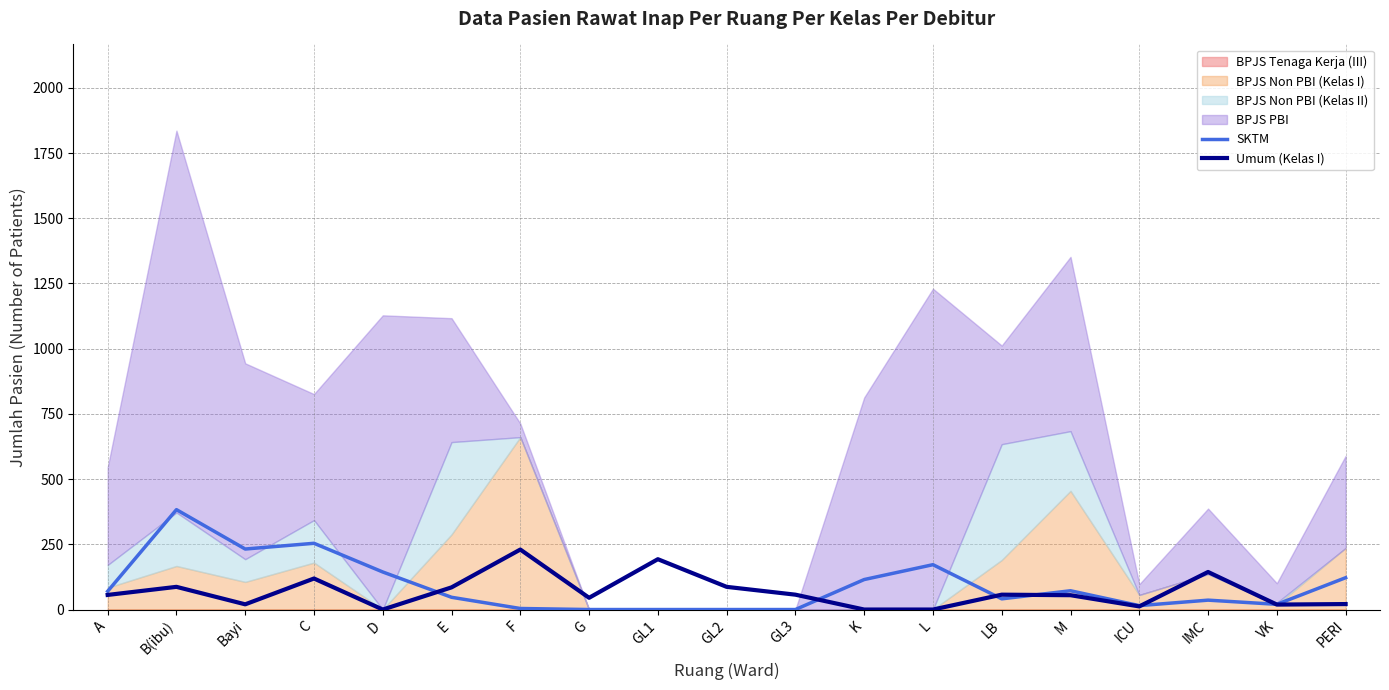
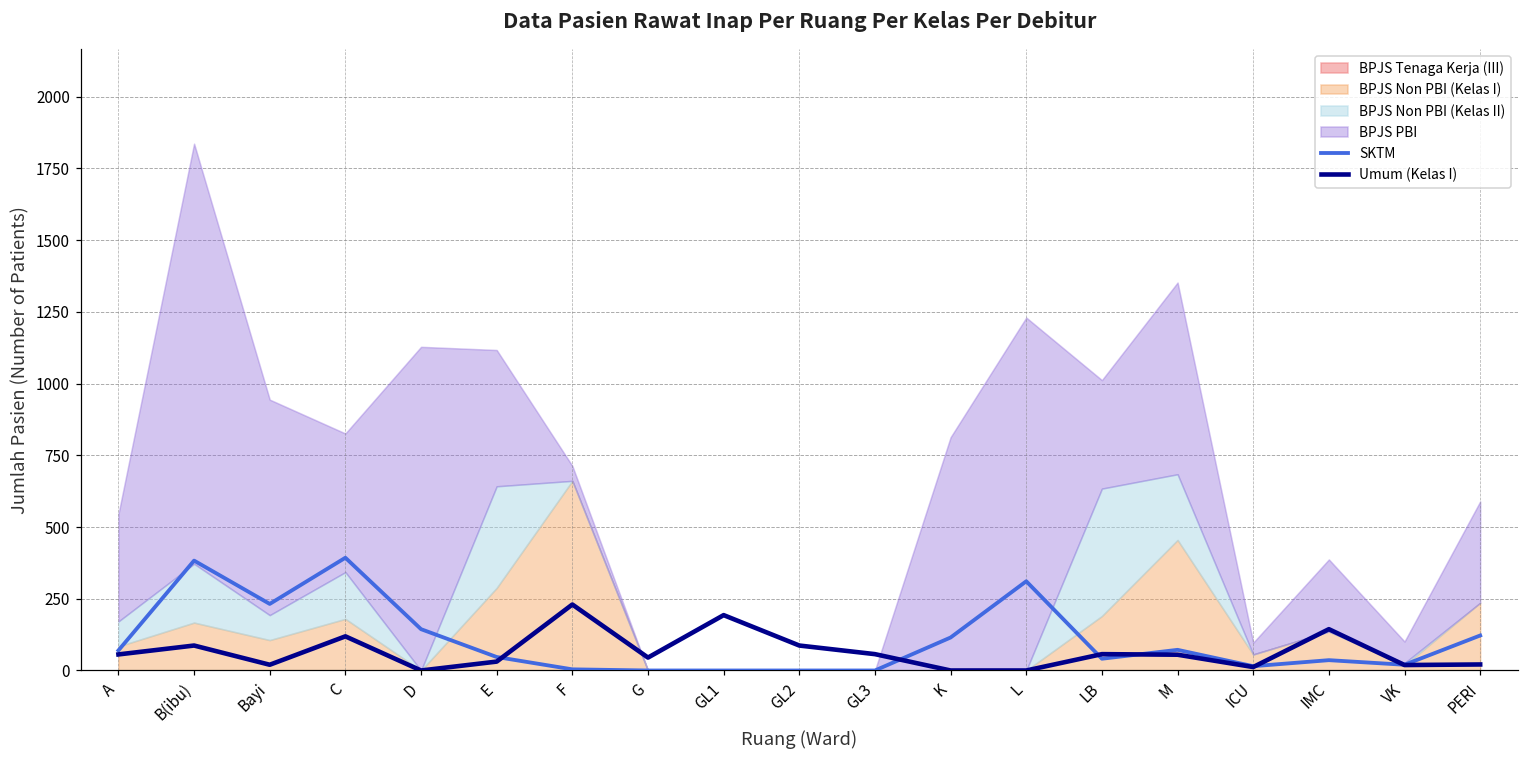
SKTM, C: 250 -> 390
Umum (Kelas I), E: 90 -> 30
SKTM, L: 170 -> 310
